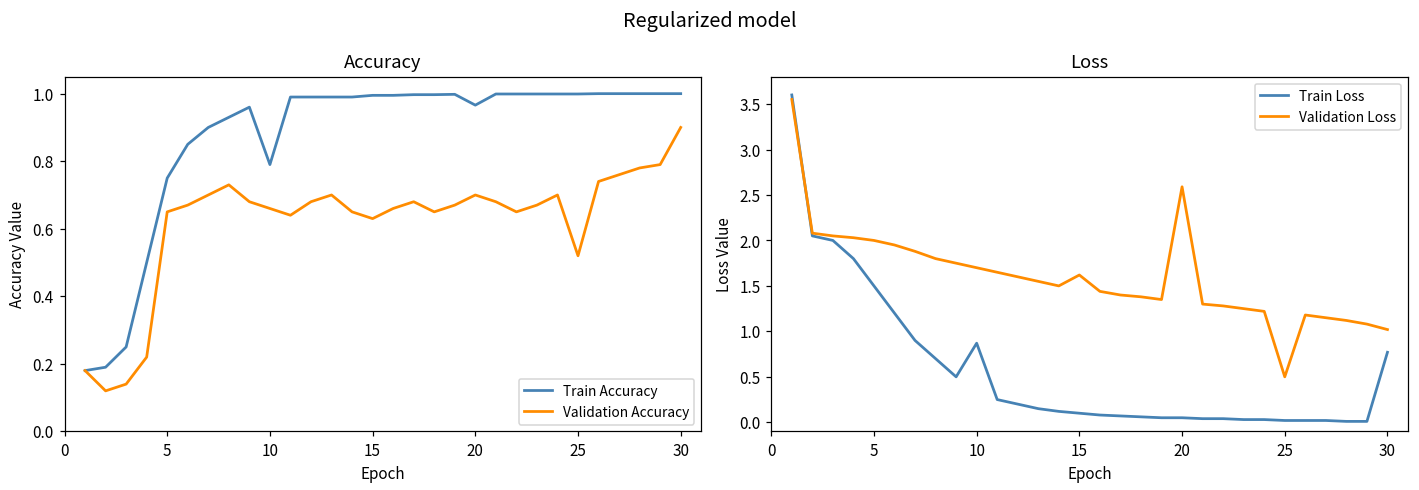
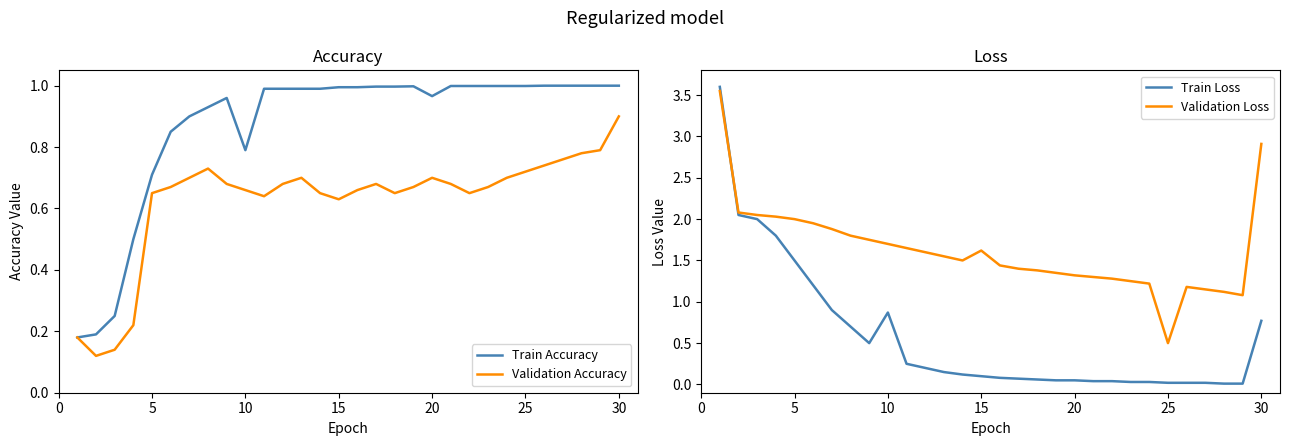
Accuracy, Train Accuracy, 5: 0.75 -> 0.71
Accuracy, Validation Accuracy, 25: 0.52 -> 0.72
Loss, Validation Loss, 20: 2.6 -> 1.3
Loss, Validation Loss, 30: 1.0 -> 2.9
